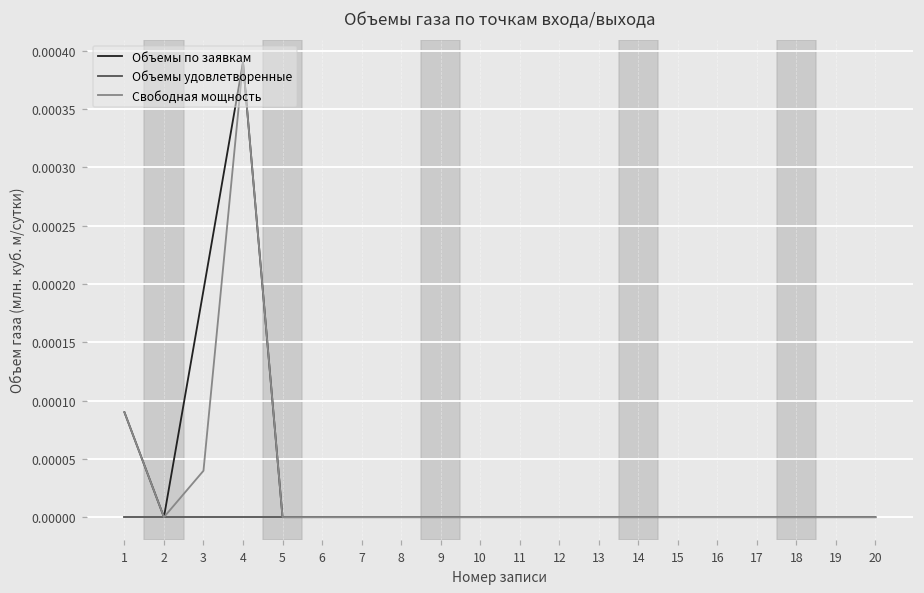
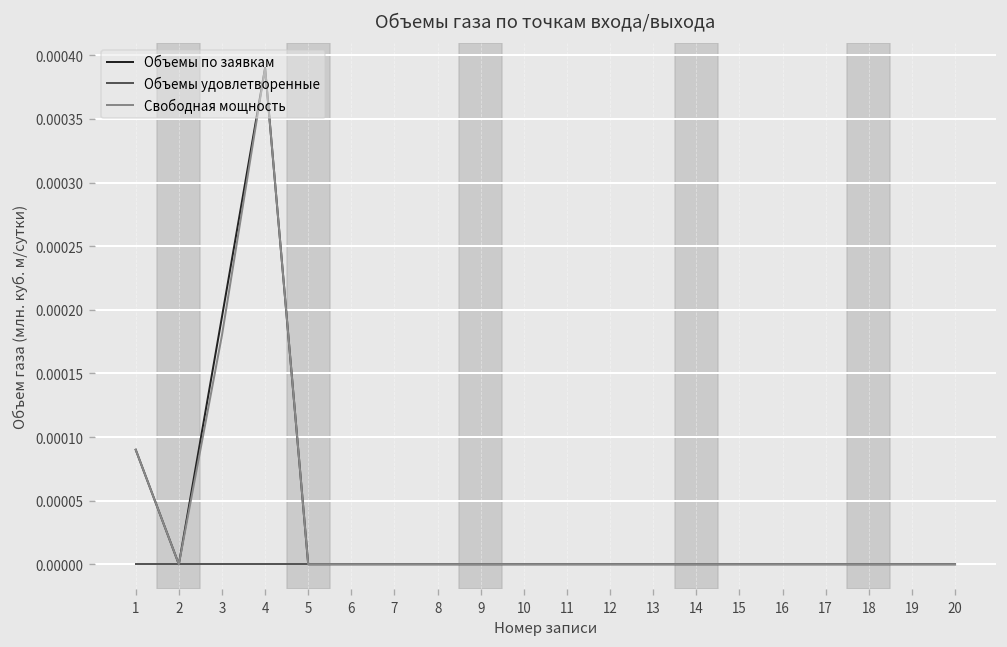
Свободная мощность, 3: 0.000040 -> 0.000180
